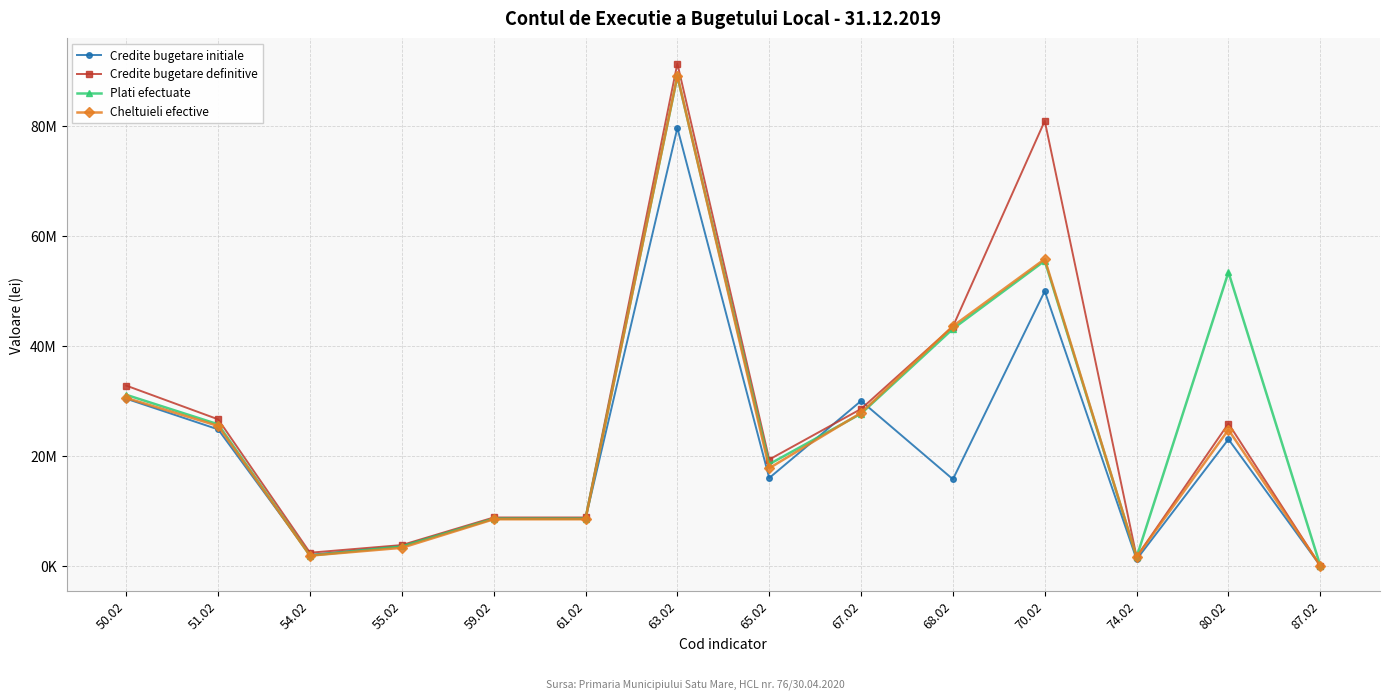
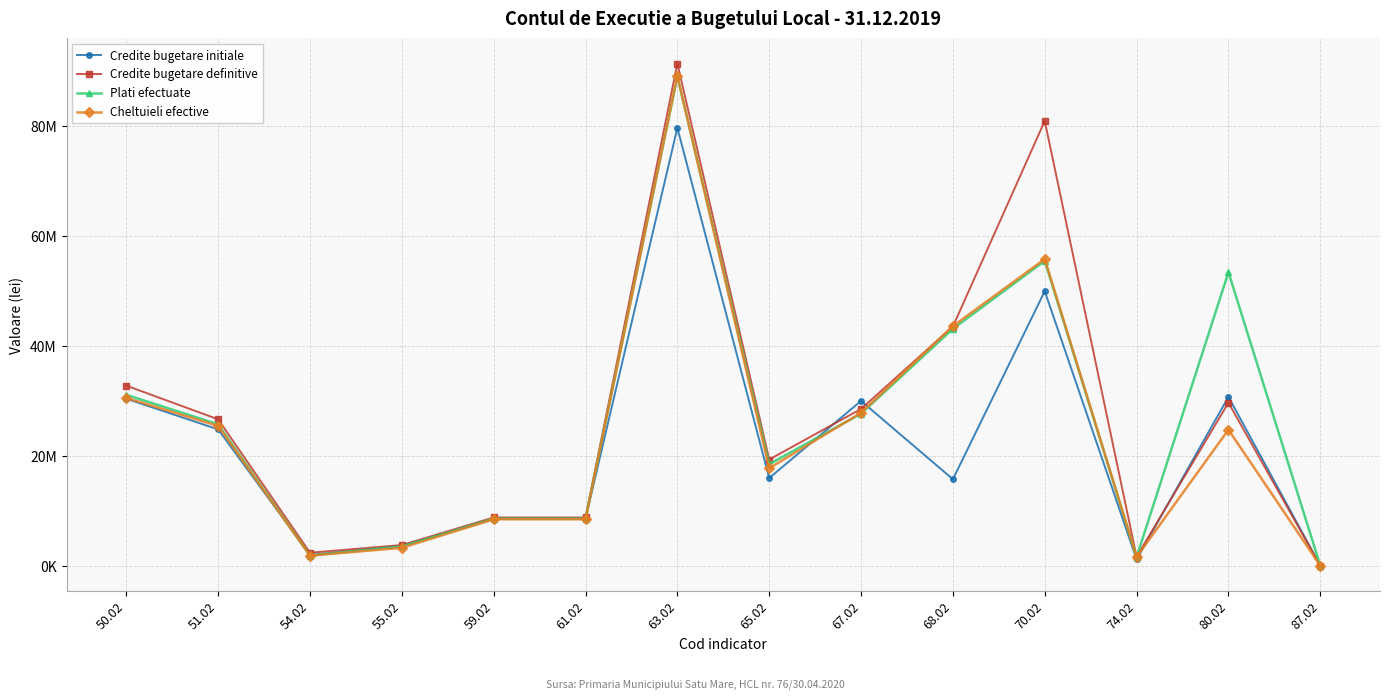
Credite bugetare initiale, 80.02: 23000000 -> 31000000
Credite bugetare definitive, 80.02: 26000000 -> 30000000
